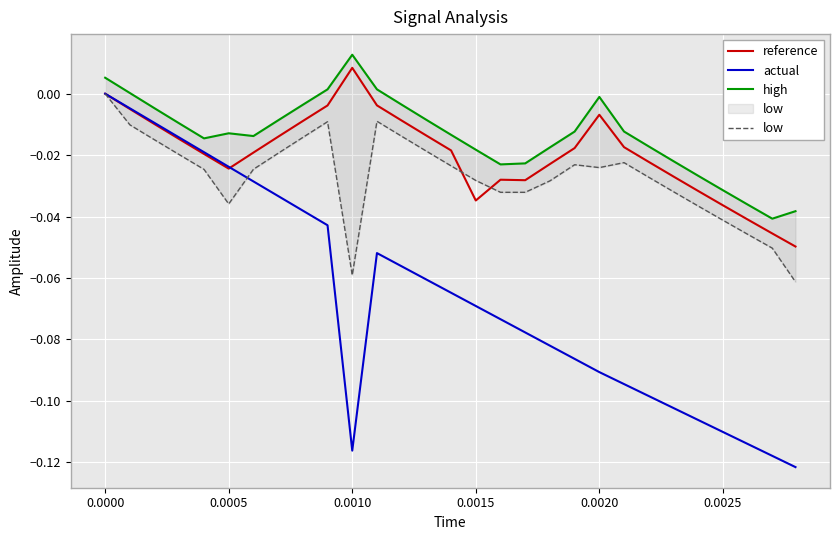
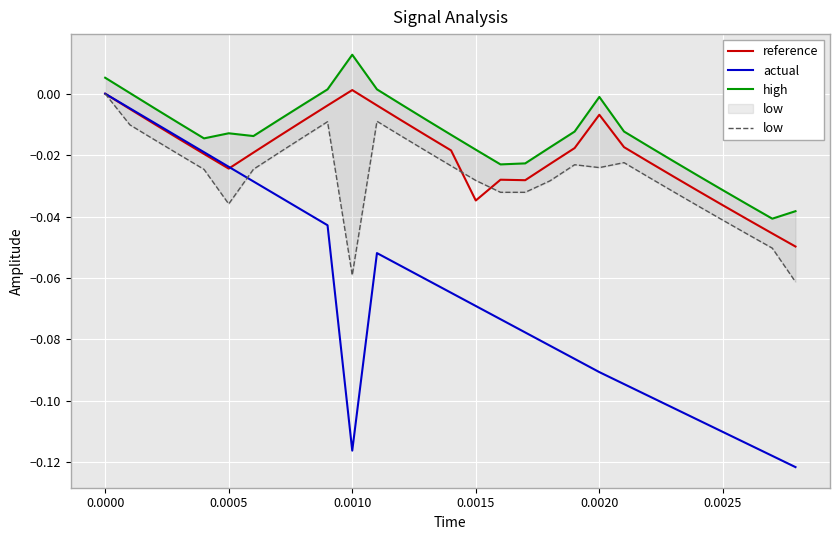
reference, 0.0010: 0.008 -> 0.001
